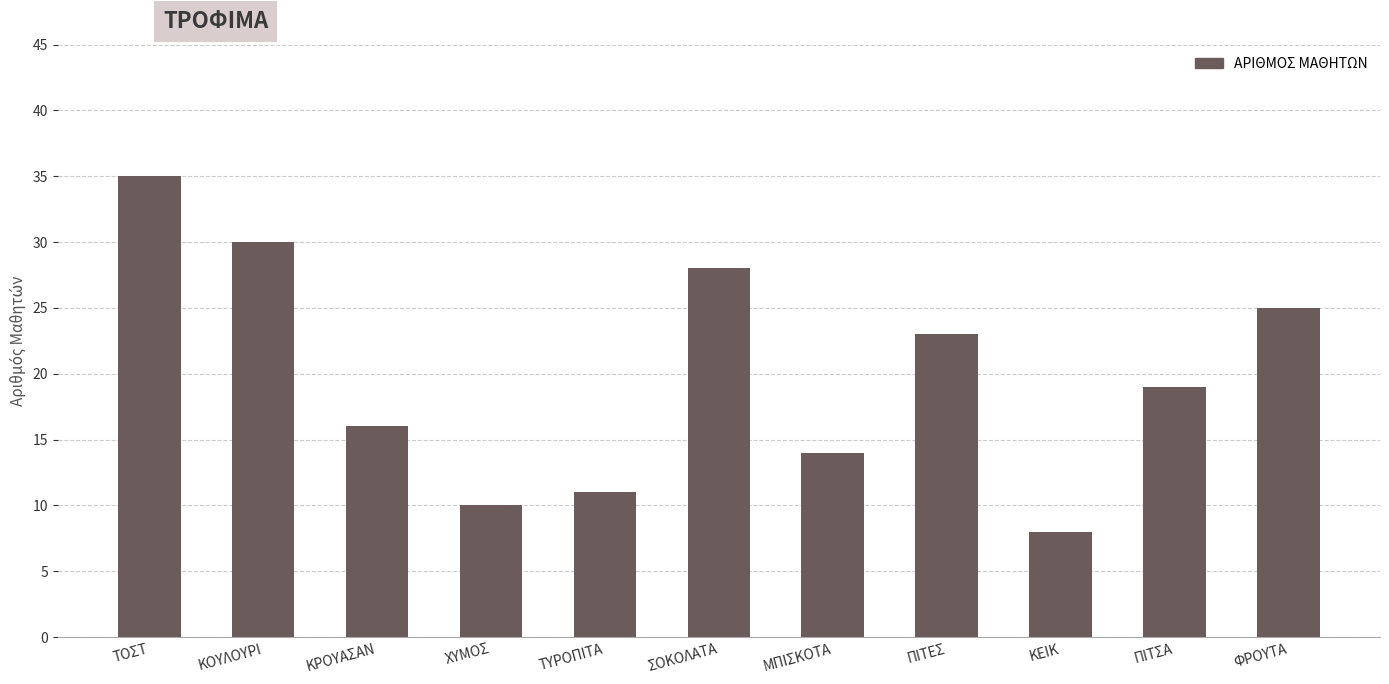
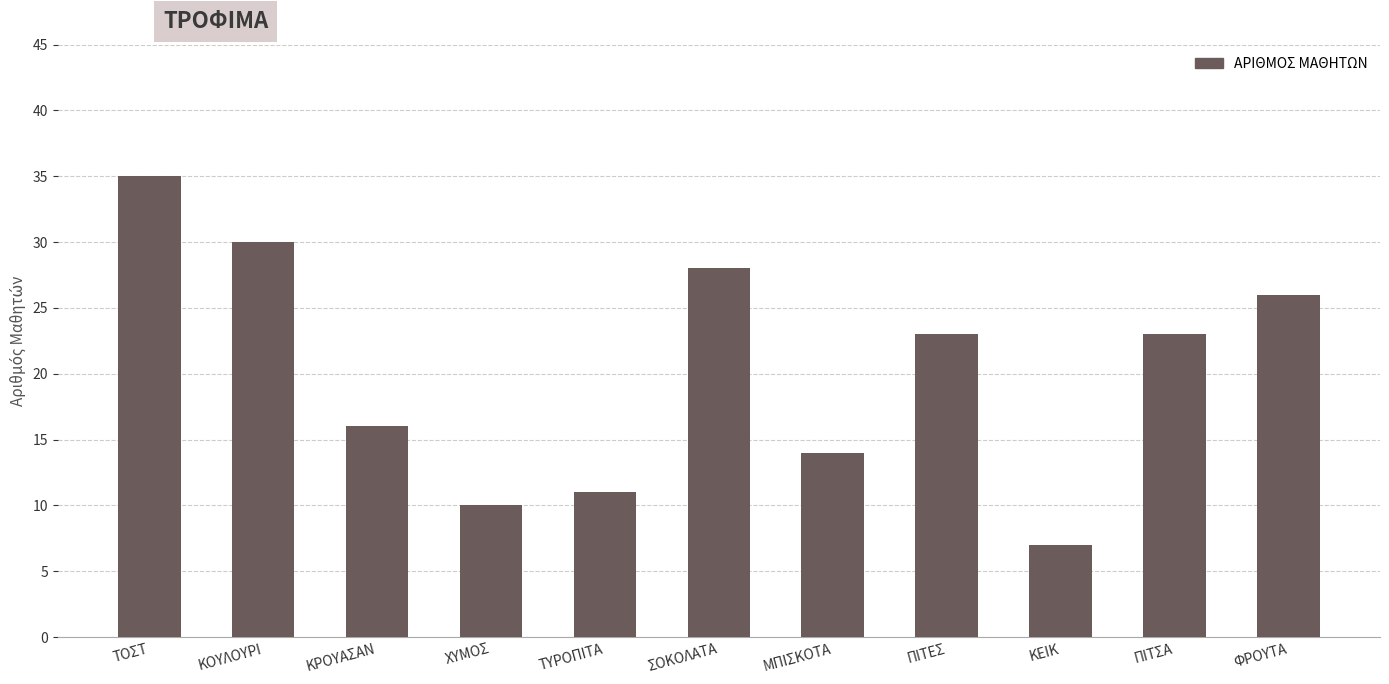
ΚΕΙΚ: 8 -> 7
ΠΙΤΣΑ: 19 -> 23
ΦΡΟΥΤΑ: 25 -> 26
